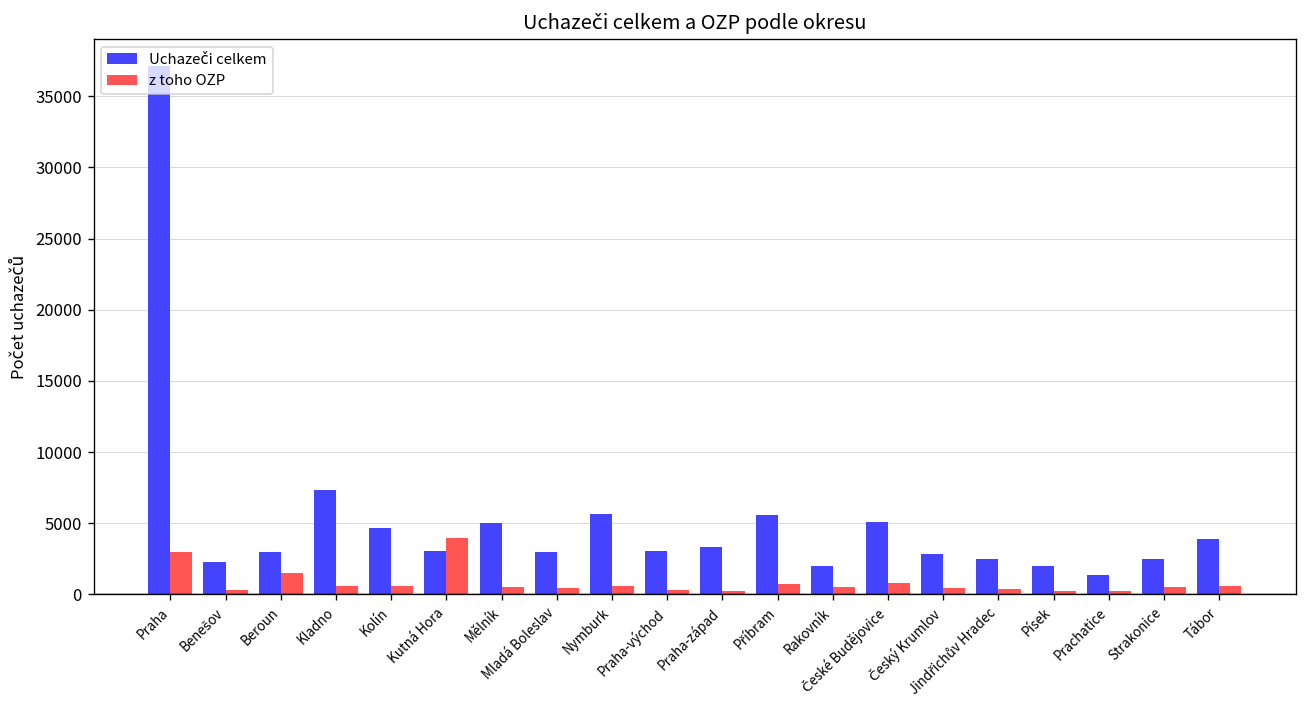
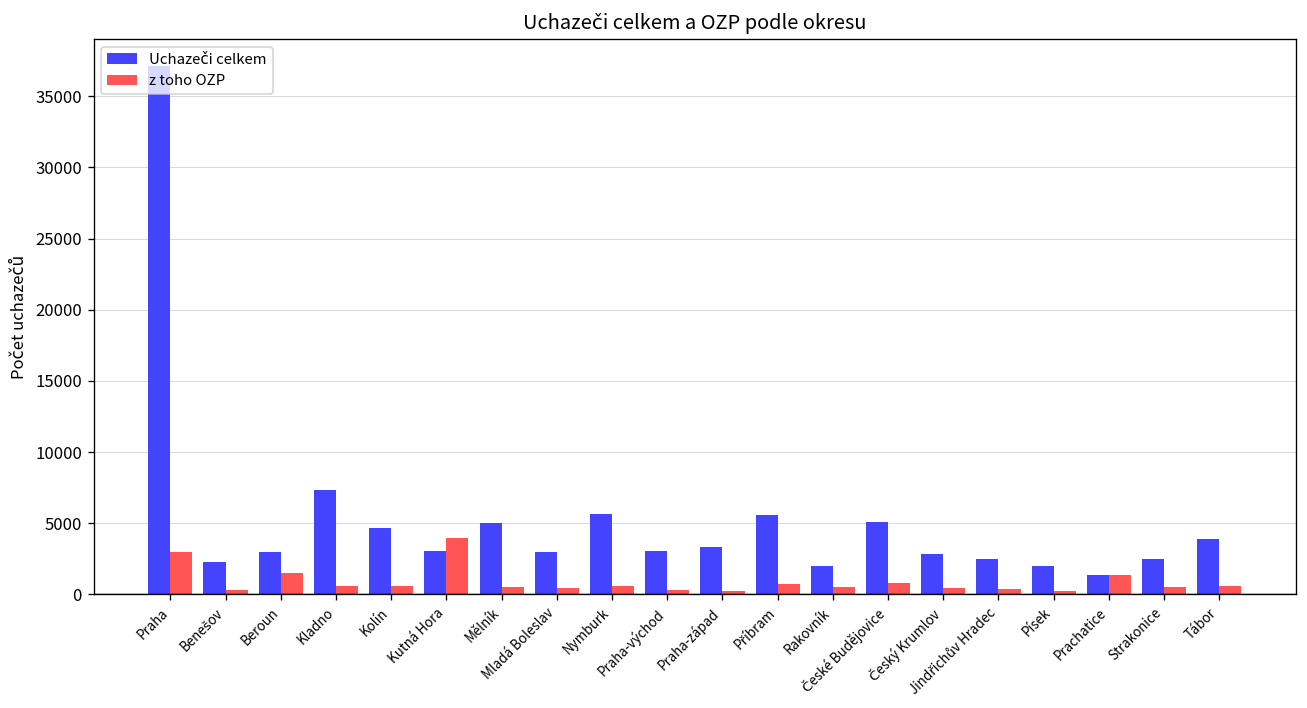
z toho OZP, Prachatice: 200 -> 1400
